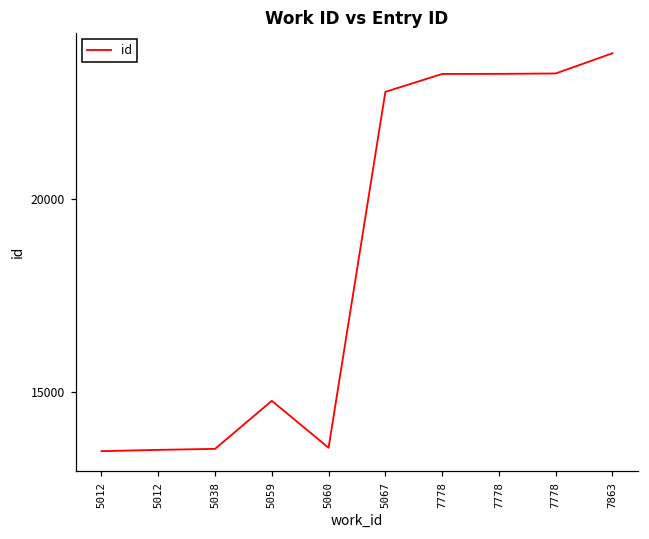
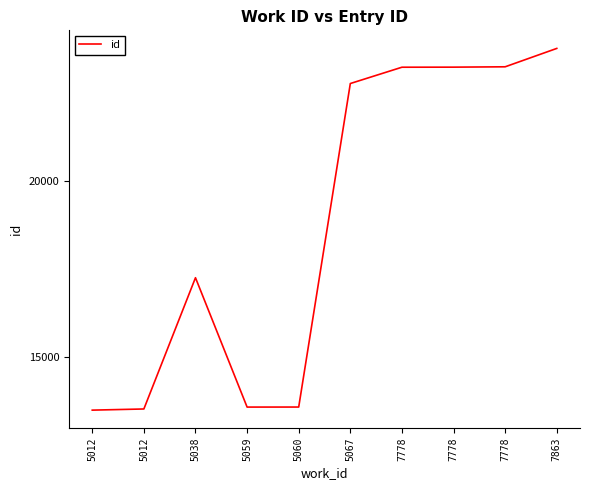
5038: 13500 -> 17200
5059: 14800 -> 13600
